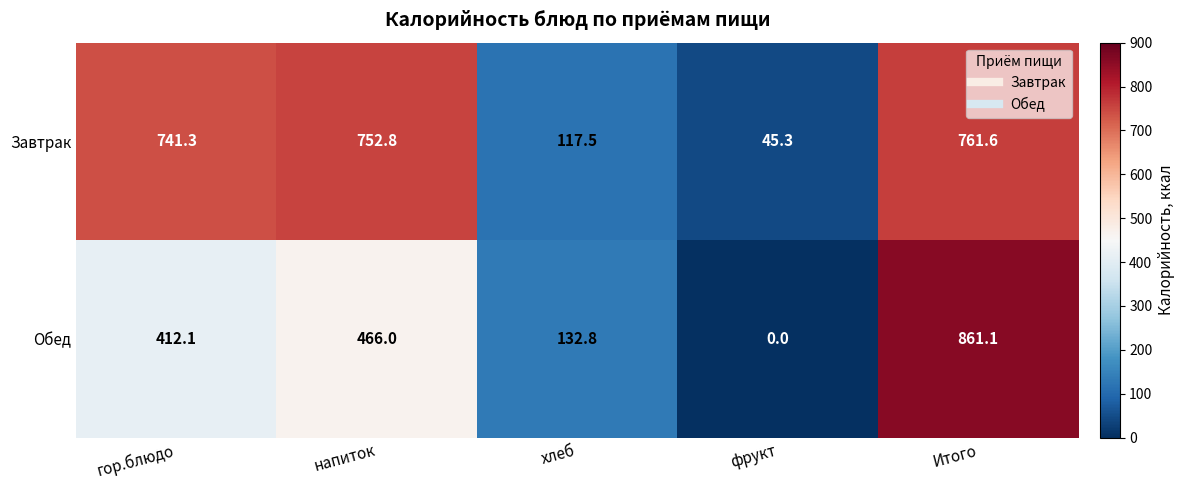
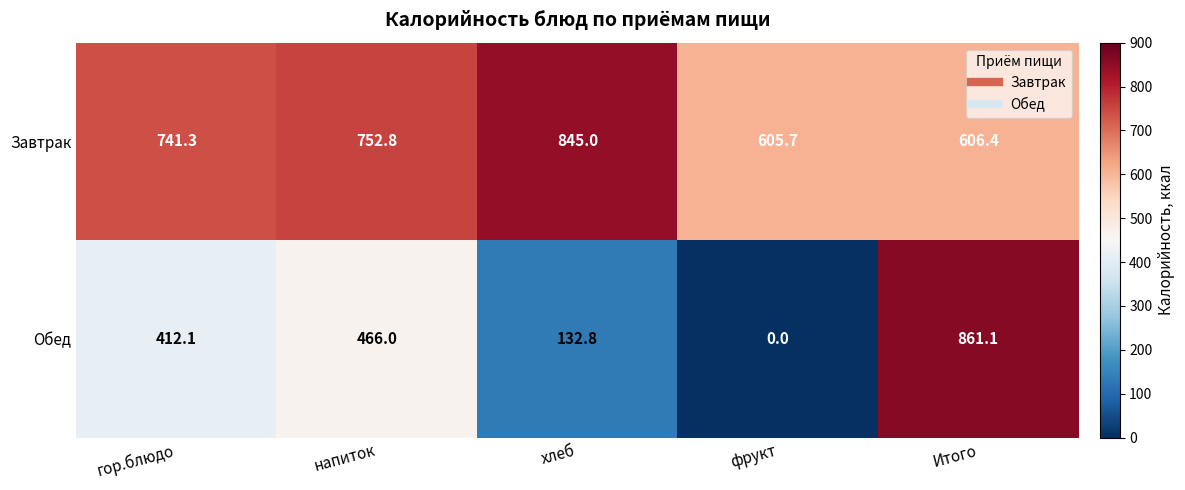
Завтрак, хлеб: 117.5 -> 845.0
Завтрак, фрукт: 45.3 -> 605.7
Завтрак, Итого: 761.6 -> 606.4
